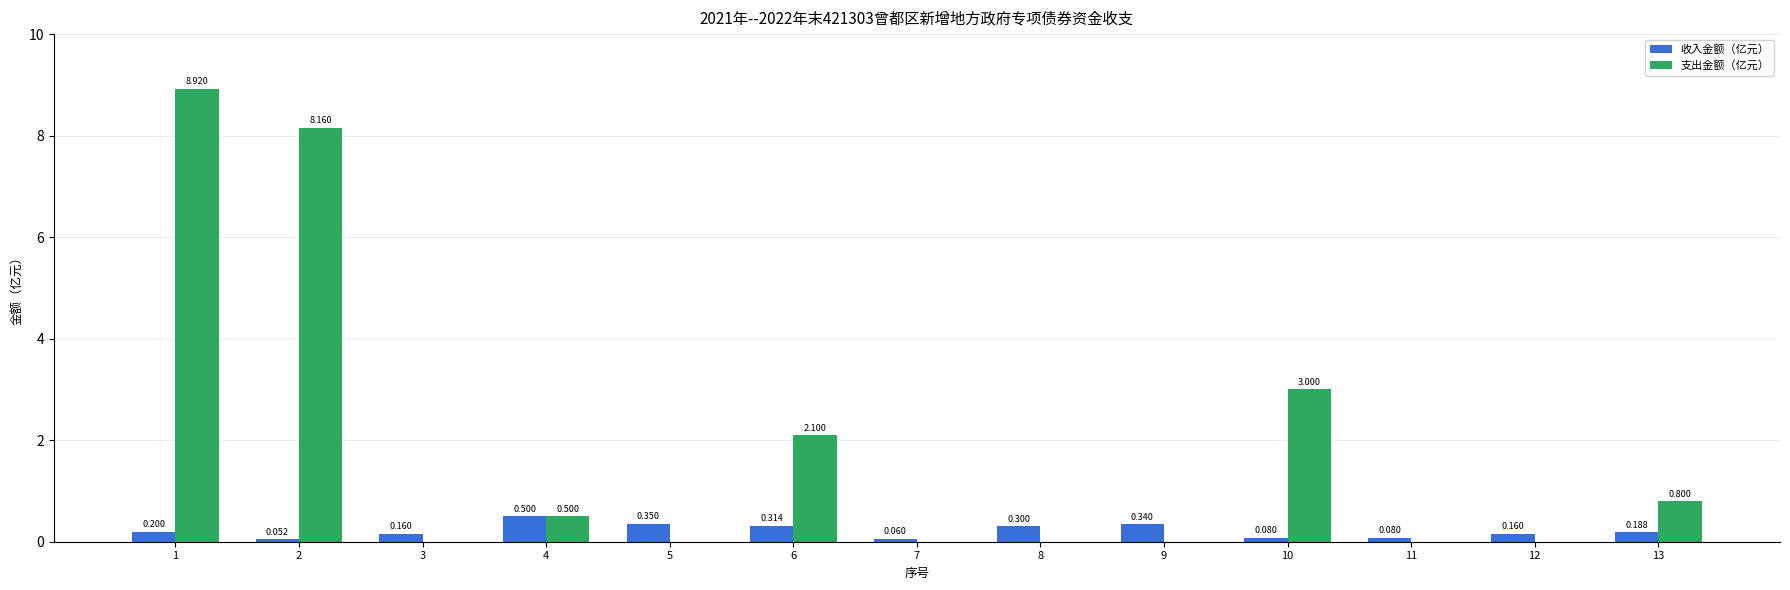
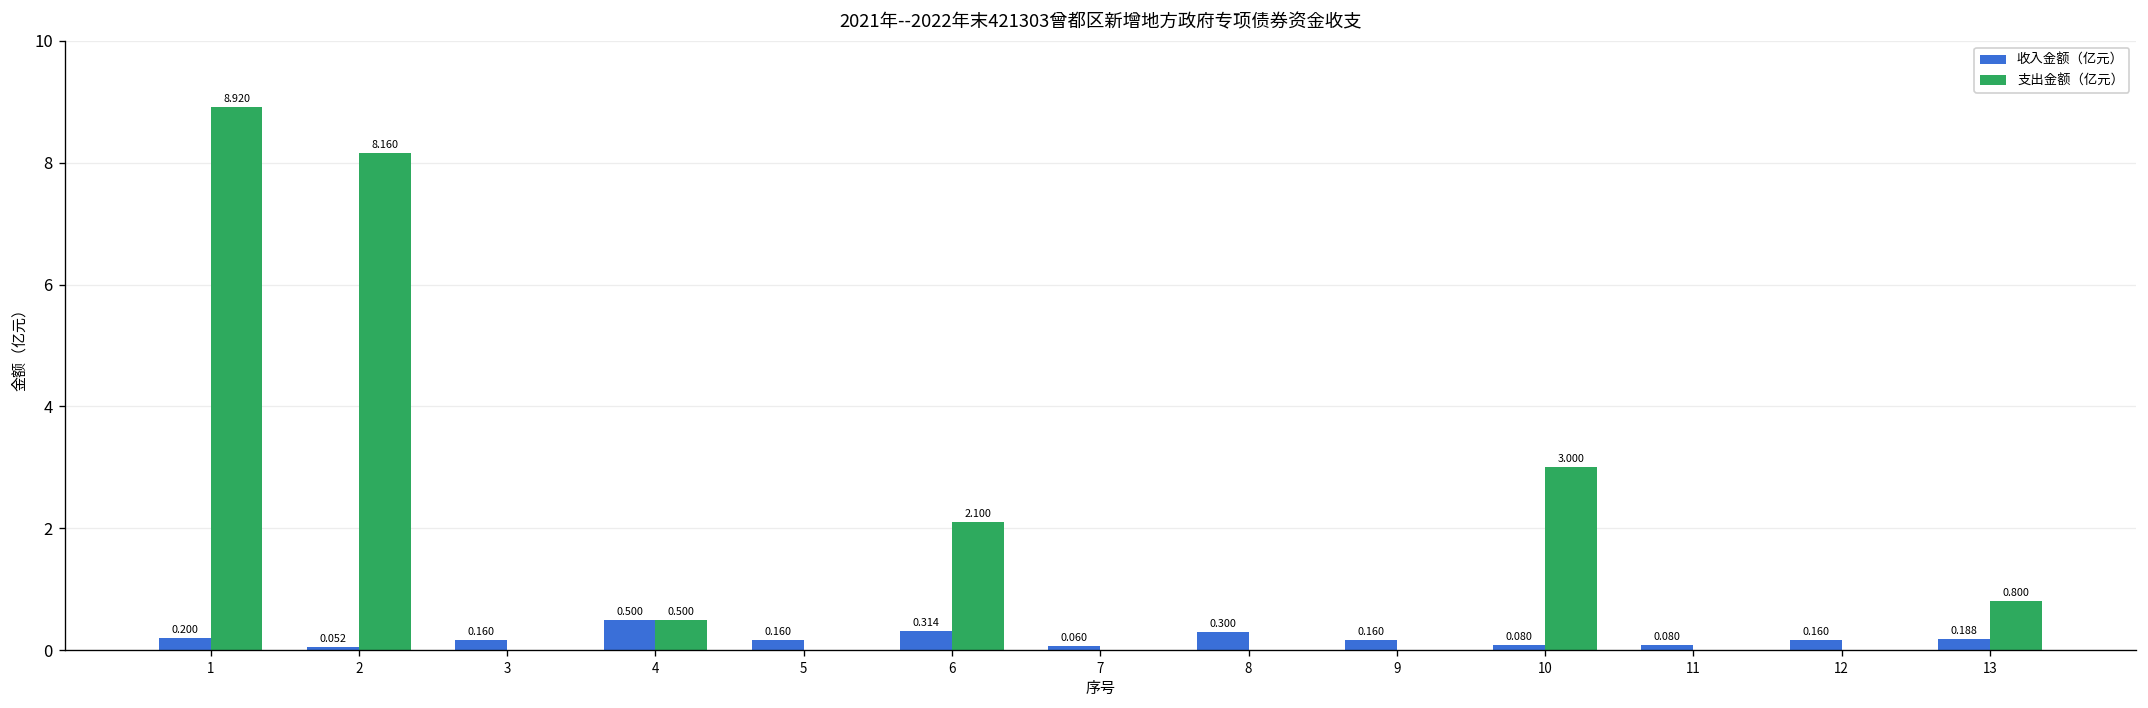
收入金额（亿元）, 5: 0.350 -> 0.160
收入金额（亿元）, 9: 0.340 -> 0.160
